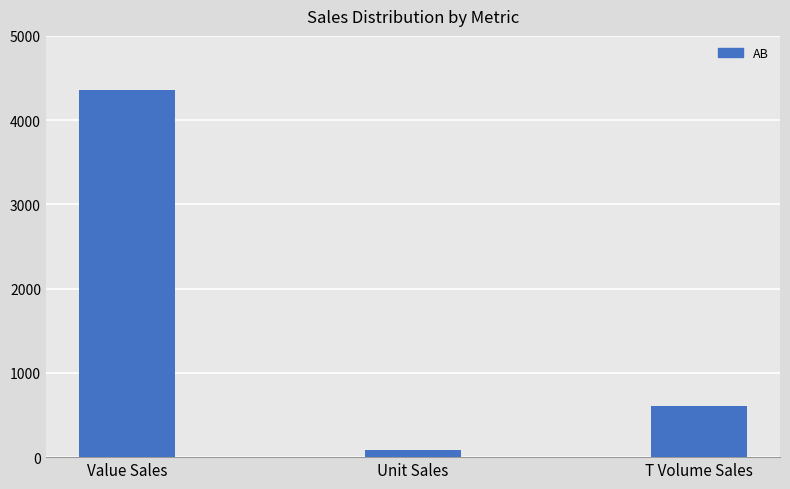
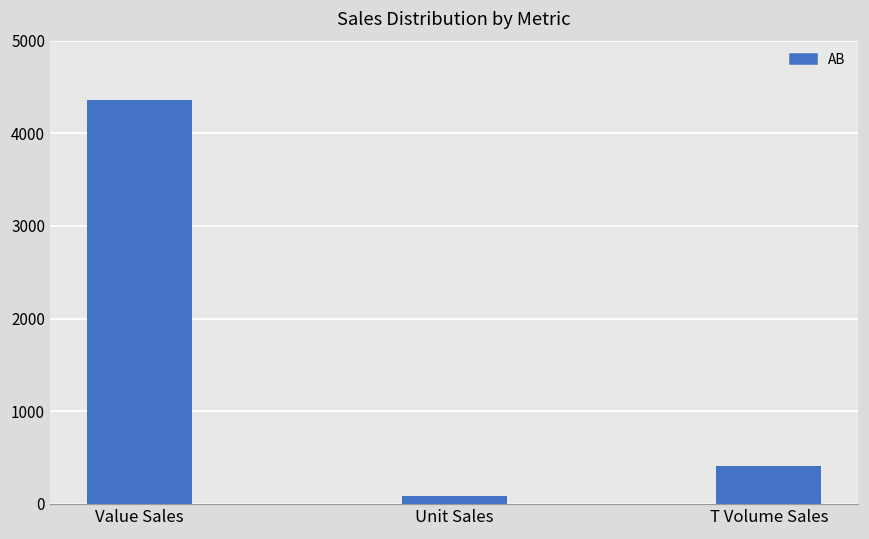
T Volume Sales: 600 -> 400
